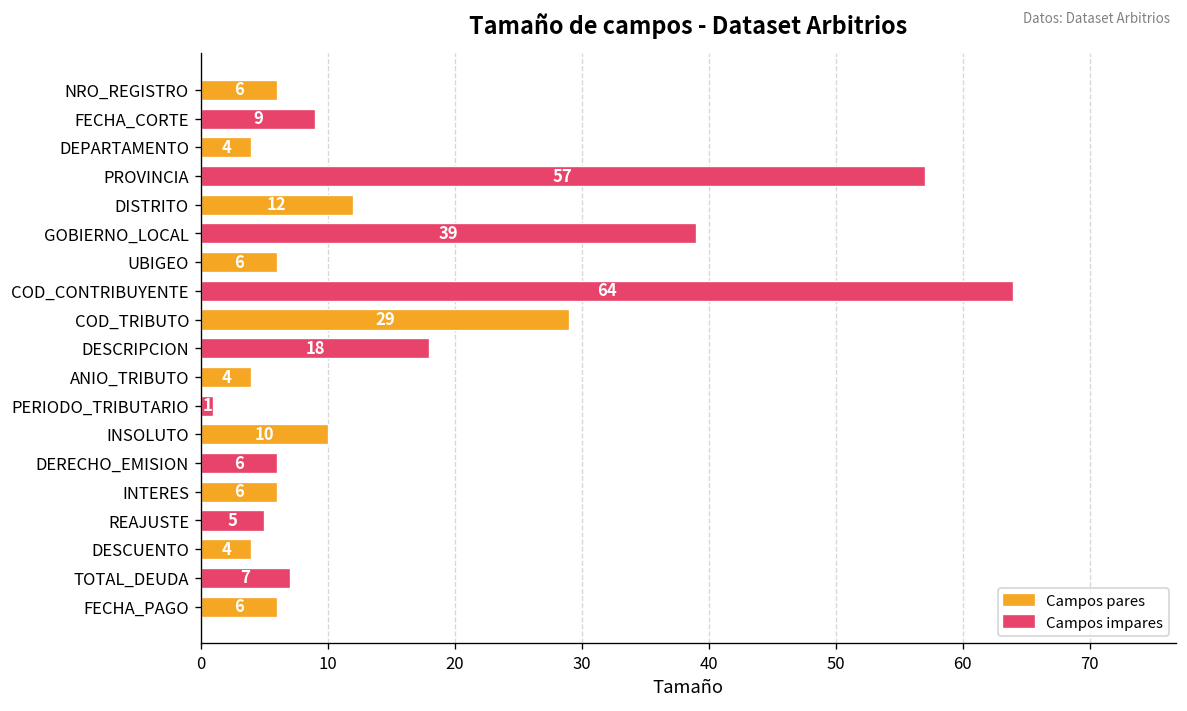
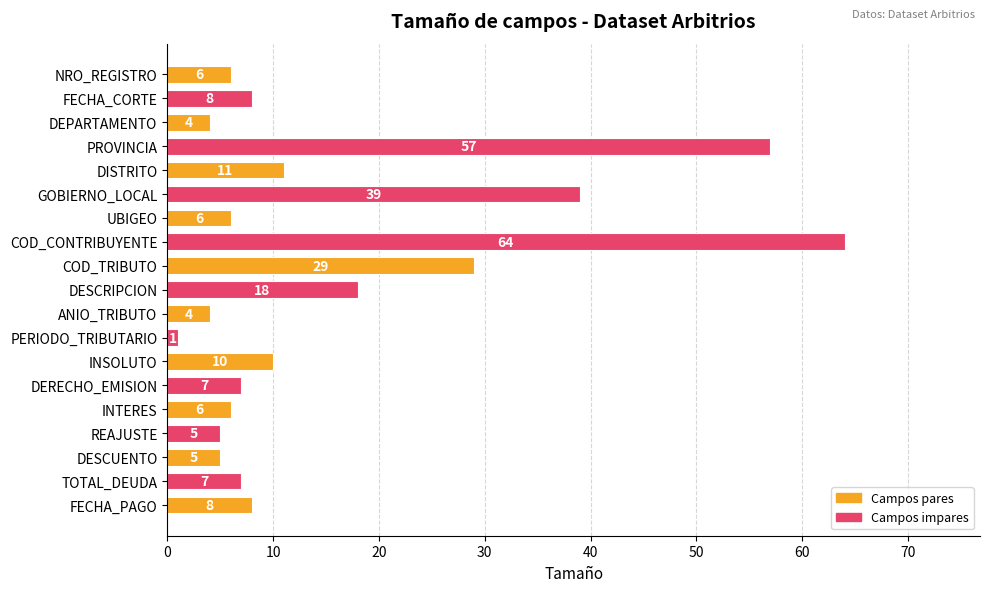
FECHA_CORTE: 9 -> 8
DISTRITO: 12 -> 11
DERECHO_EMISION: 6 -> 7
DESCUENTO: 4 -> 5
FECHA_PAGO: 6 -> 8
